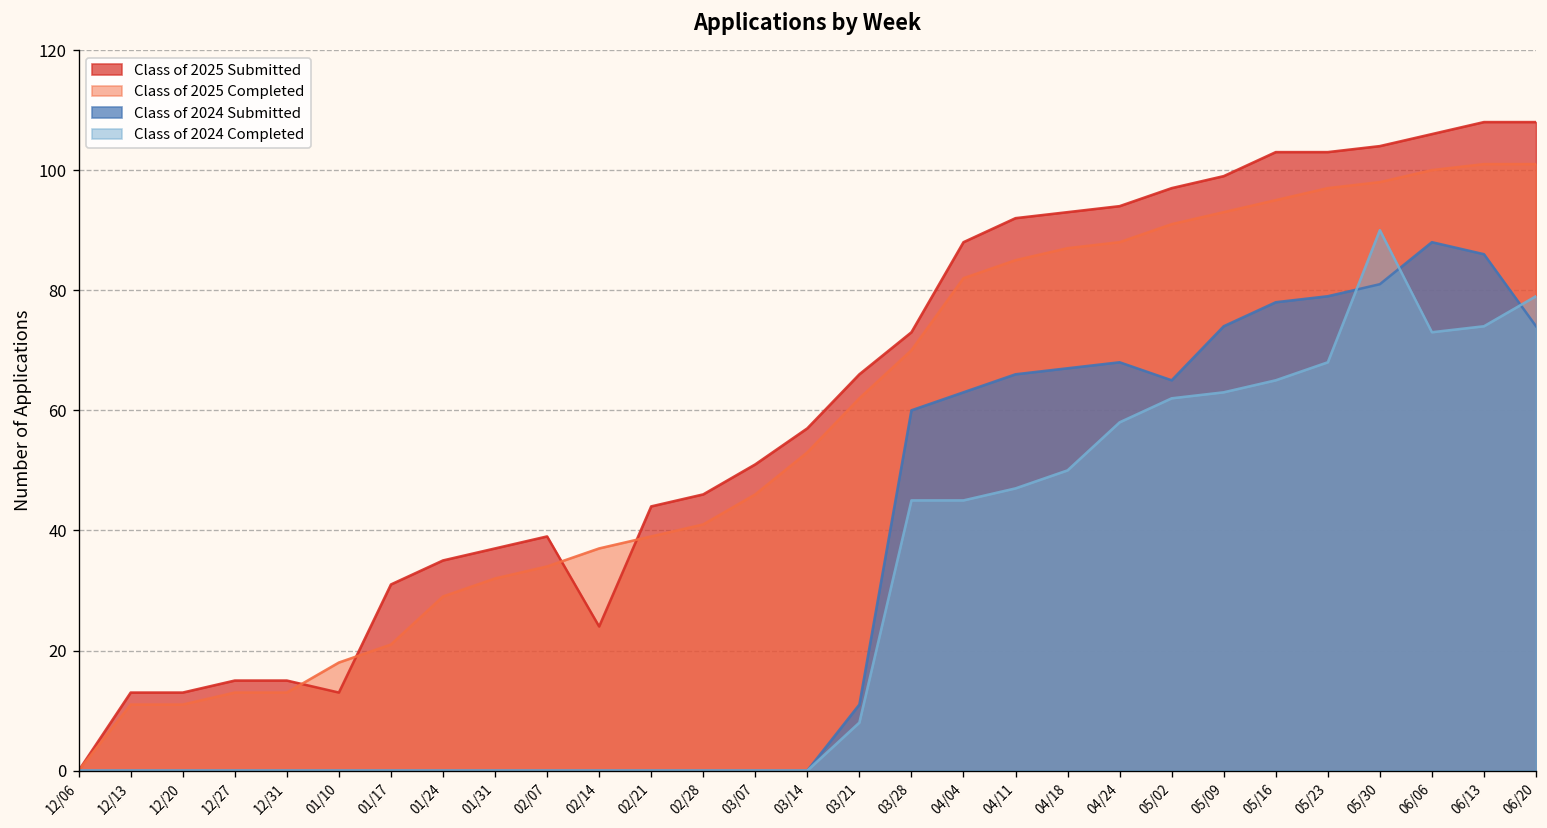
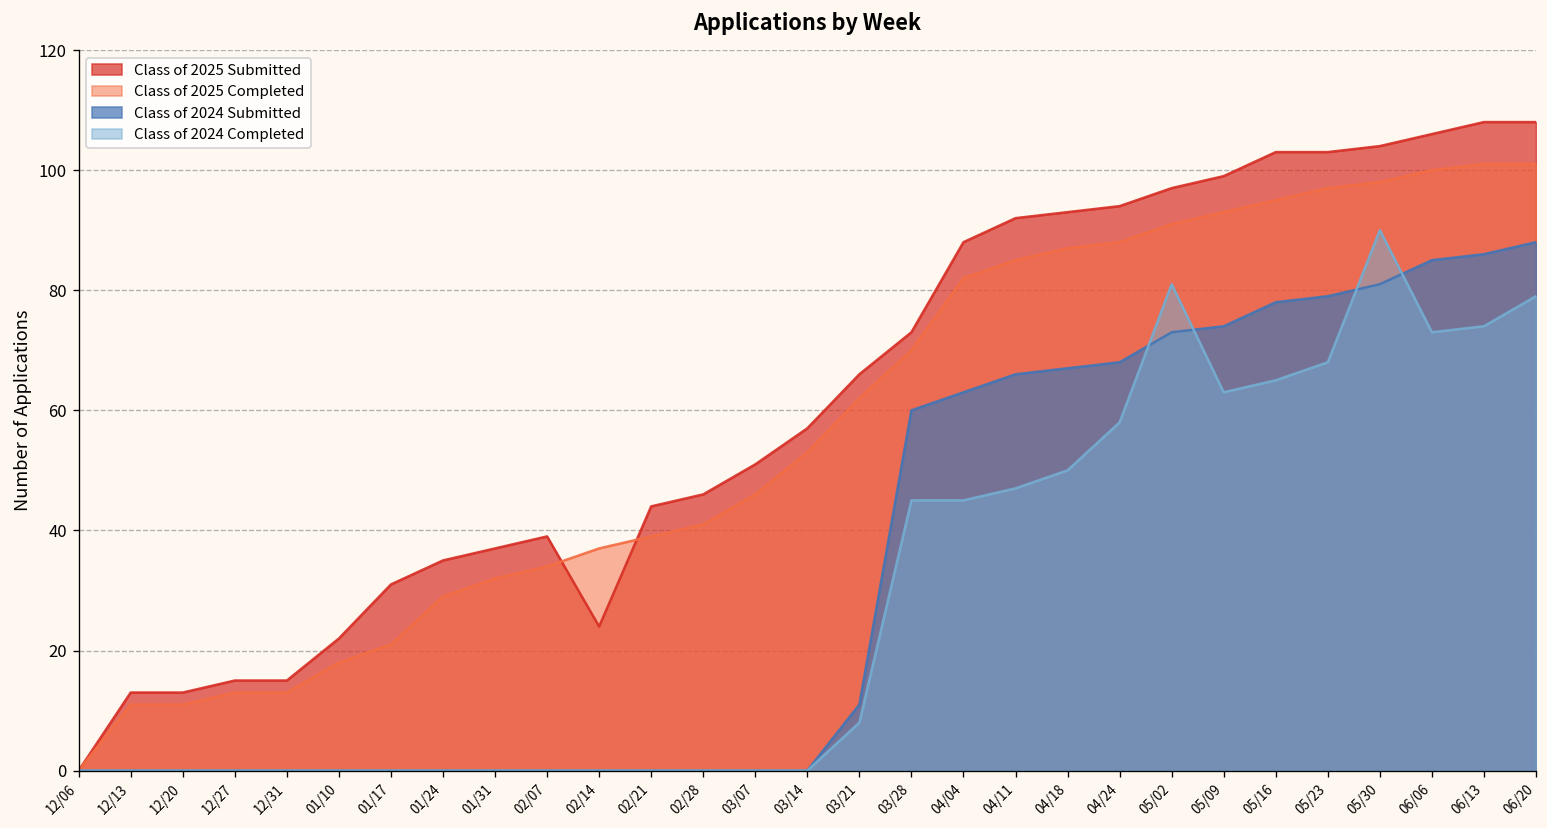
Class of 2025 Submitted, 01/10: 13 -> 22
Class of 2024 Submitted, 05/02: 65 -> 73
Class of 2024 Completed, 05/02: 62 -> 81
Class of 2024 Submitted, 06/06: 88 -> 85
Class of 2024 Submitted, 06/20: 74 -> 88
